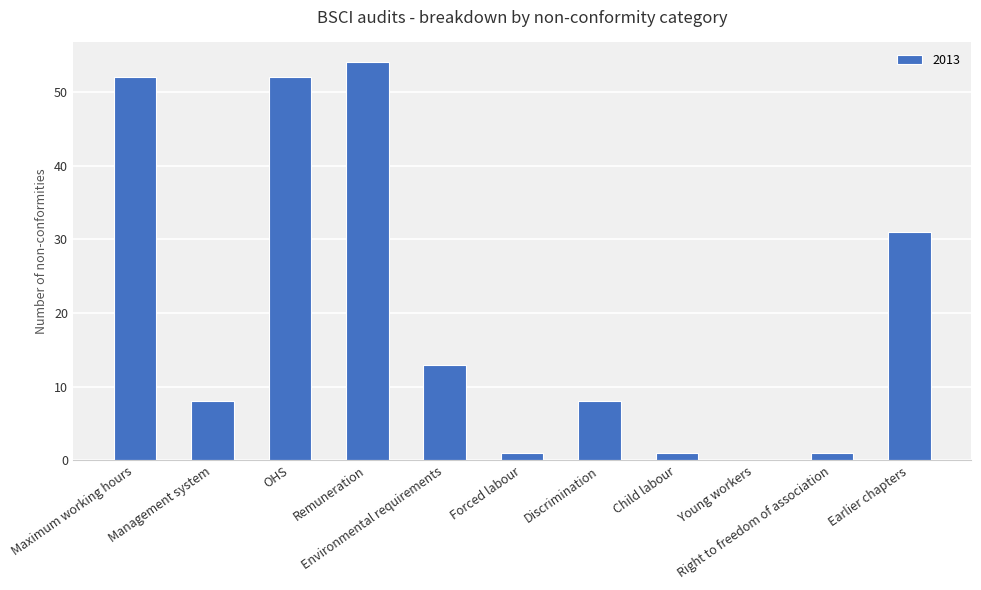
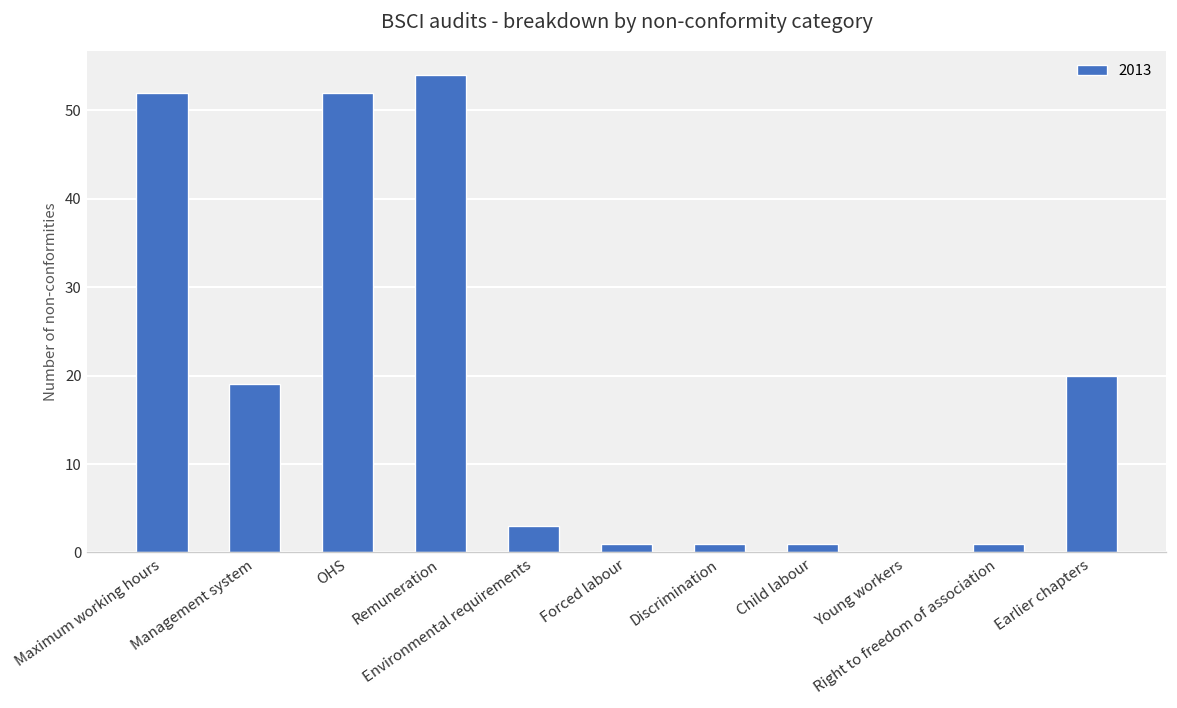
Management system: 8 -> 19
Environmental requirements: 13 -> 3
Discrimination: 8 -> 1
Earlier chapters: 31 -> 20
